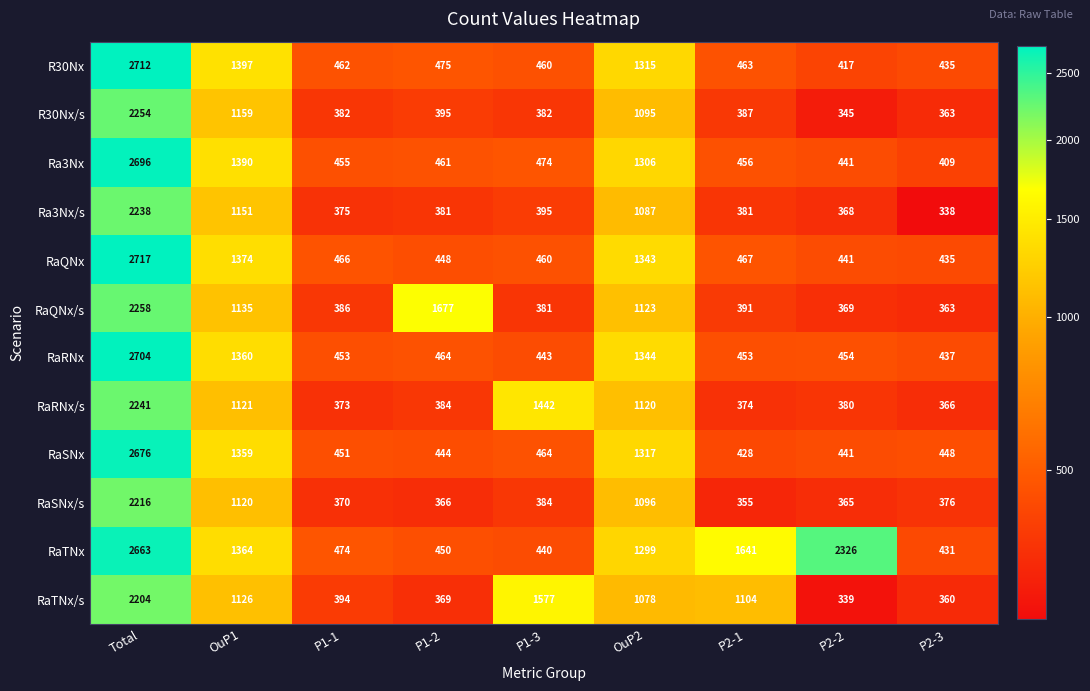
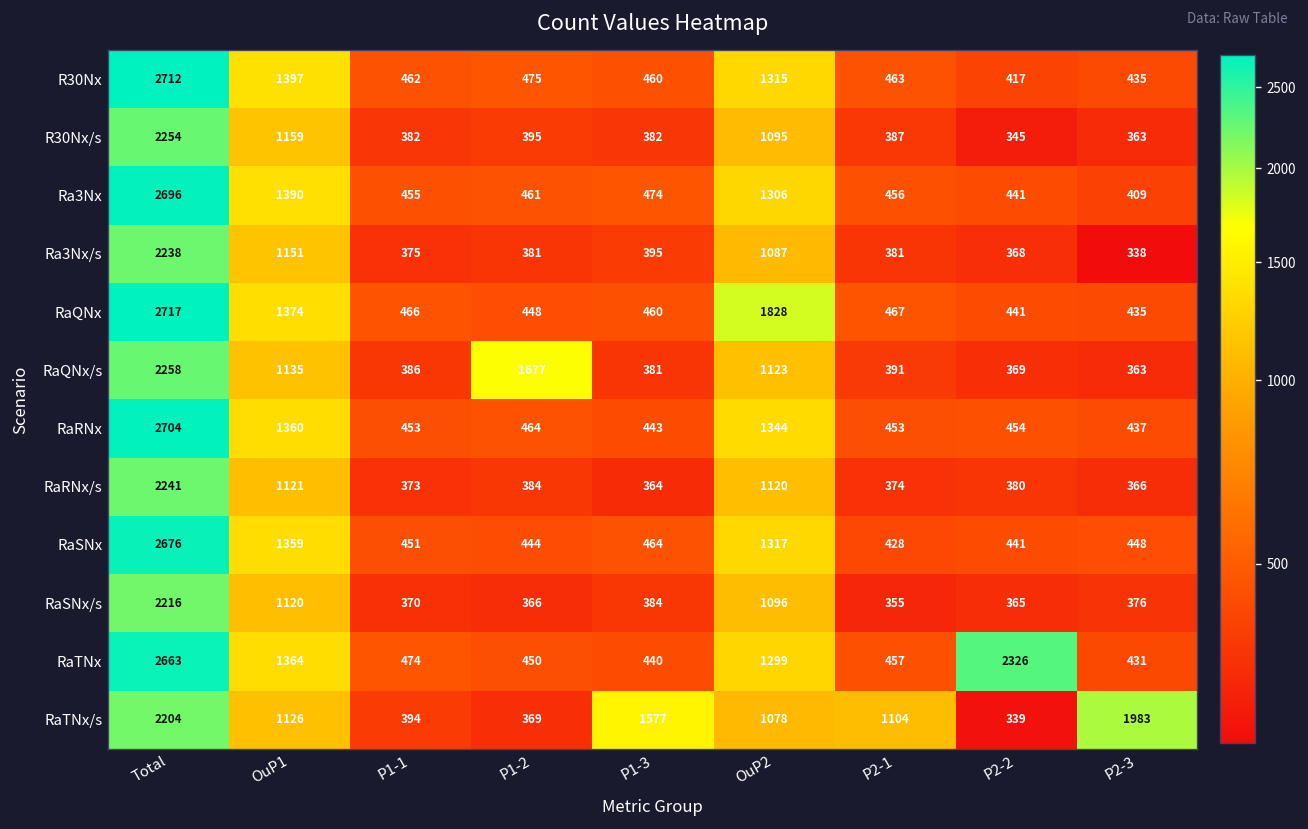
RaQNx, OuP2: 1343 -> 1828
RaRNx/s, P1-3: 1442 -> 364
RaTNx, P2-1: 1641 -> 457
RaTNx/s, P2-3: 360 -> 1983
